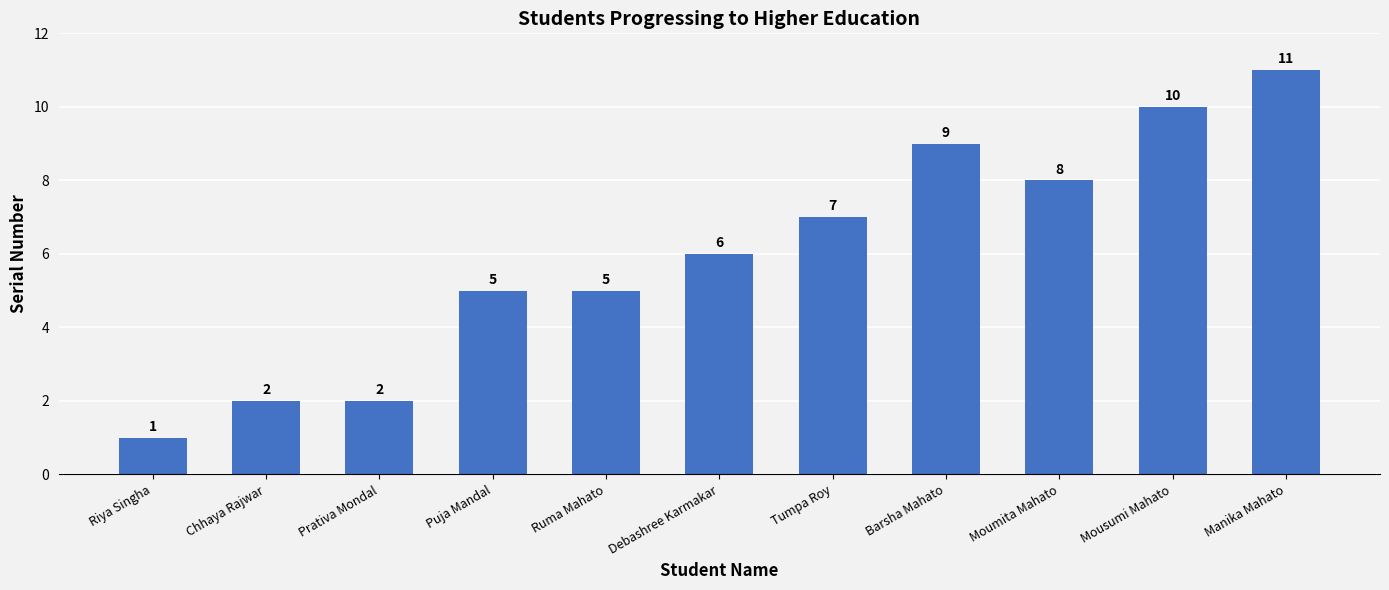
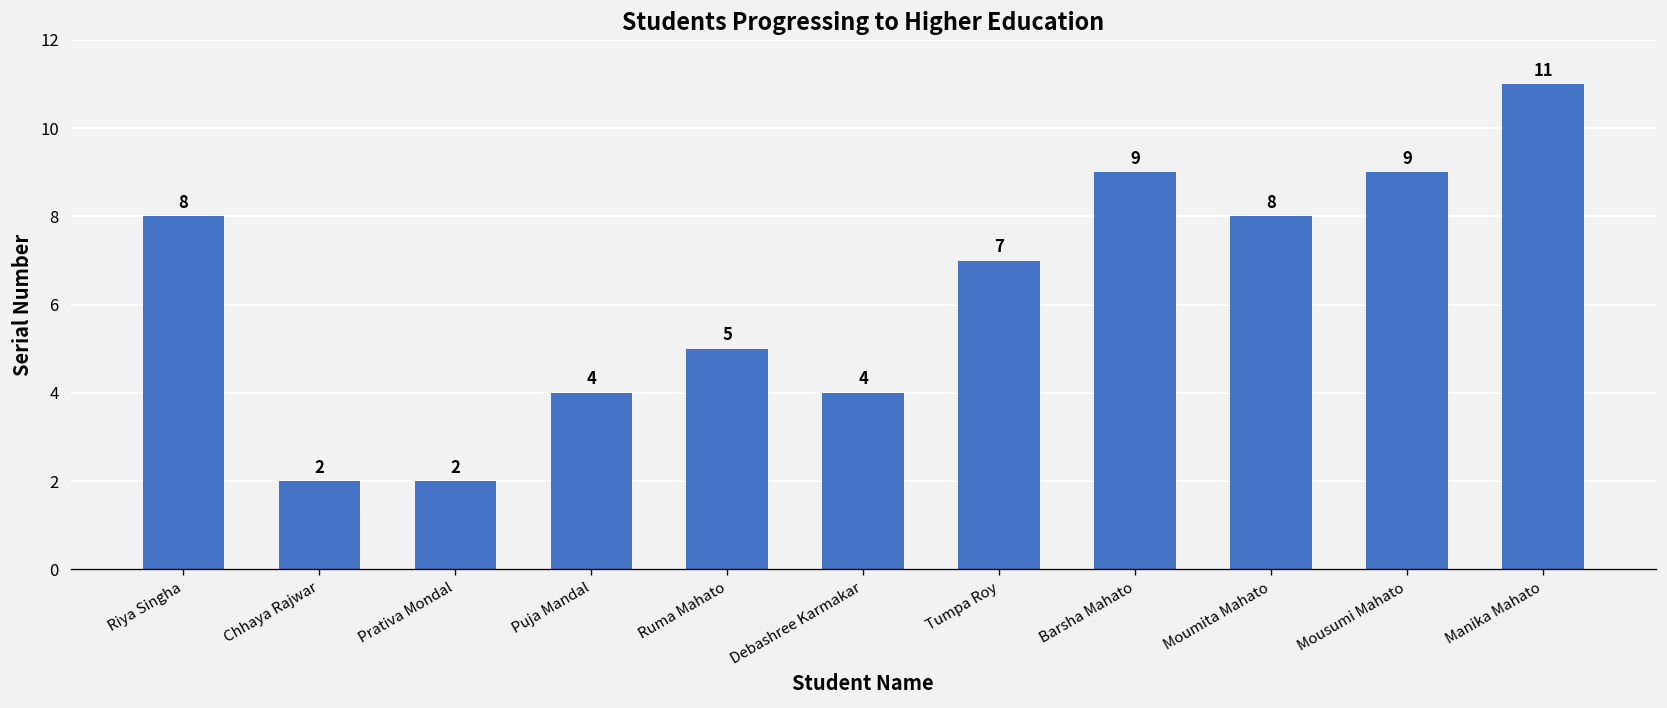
Riya Singha: 1 -> 8
Puja Mandal: 5 -> 4
Debashree Karmakar: 6 -> 4
Mousumi Mahato: 10 -> 9
